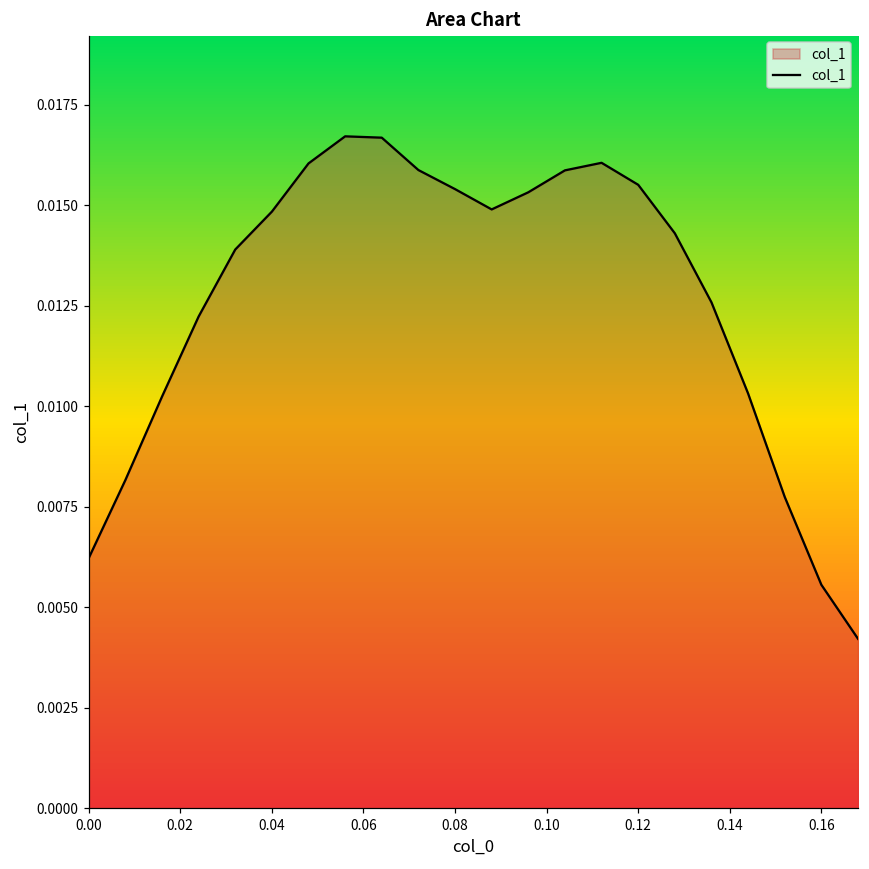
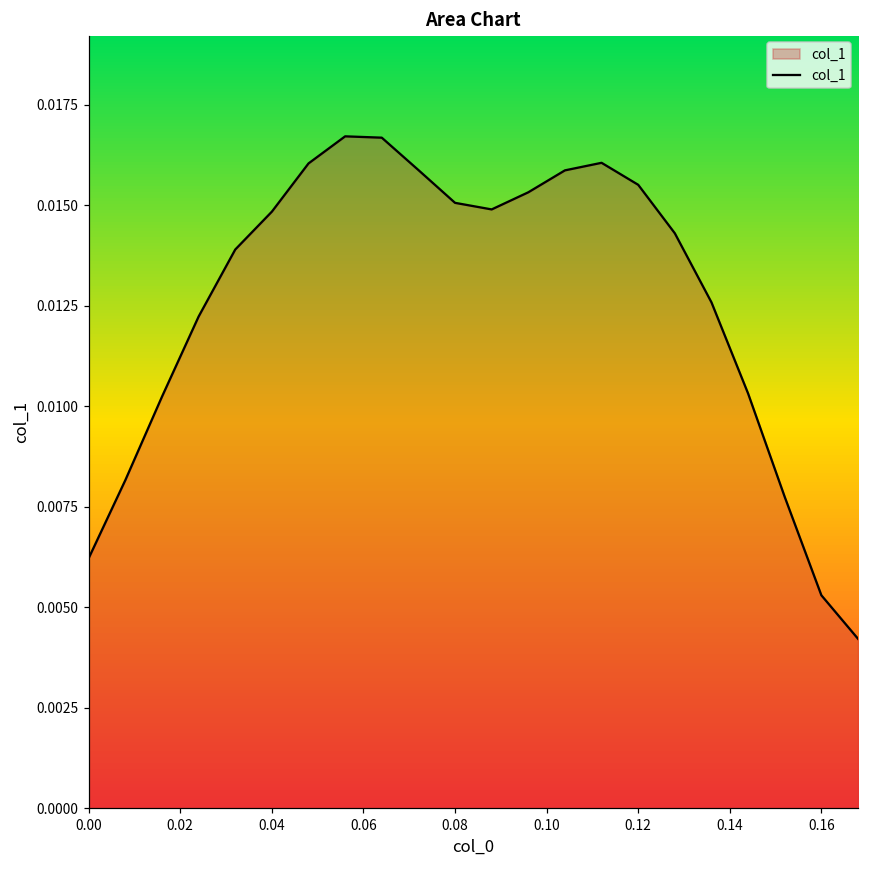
0.08: 0.0154 -> 0.0151
0.16: 0.0056 -> 0.0053
